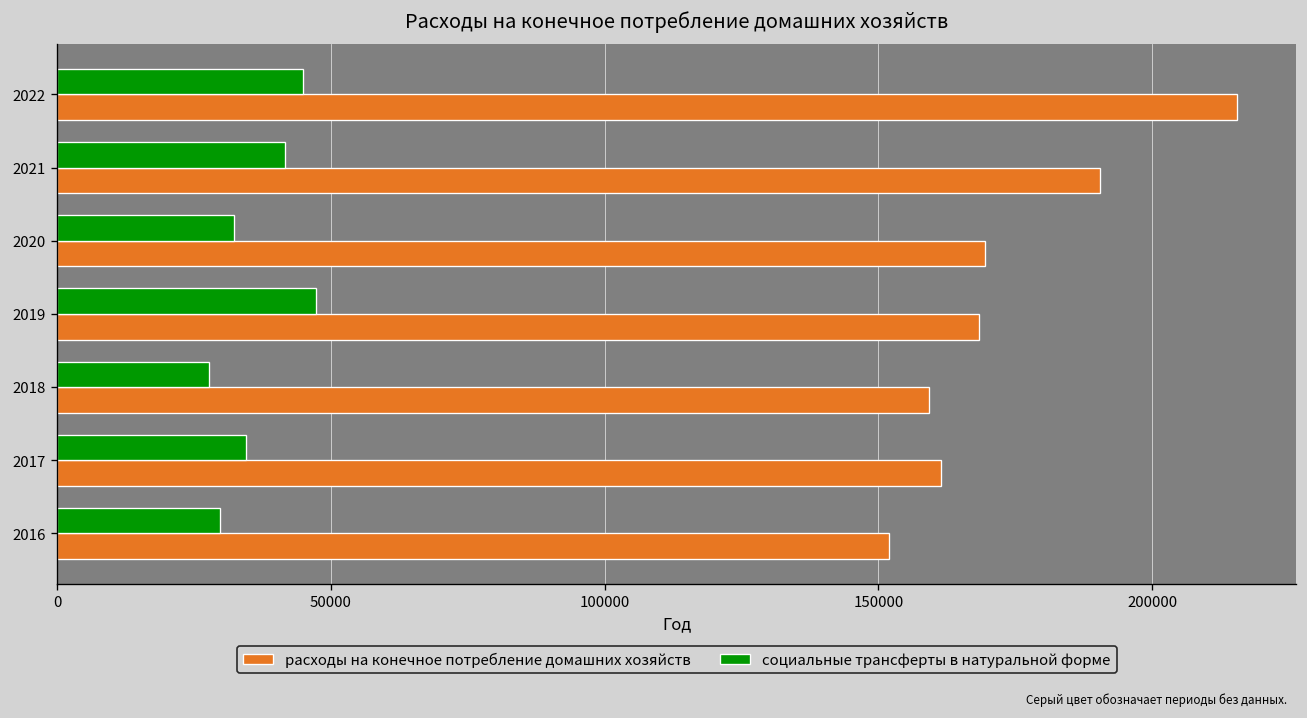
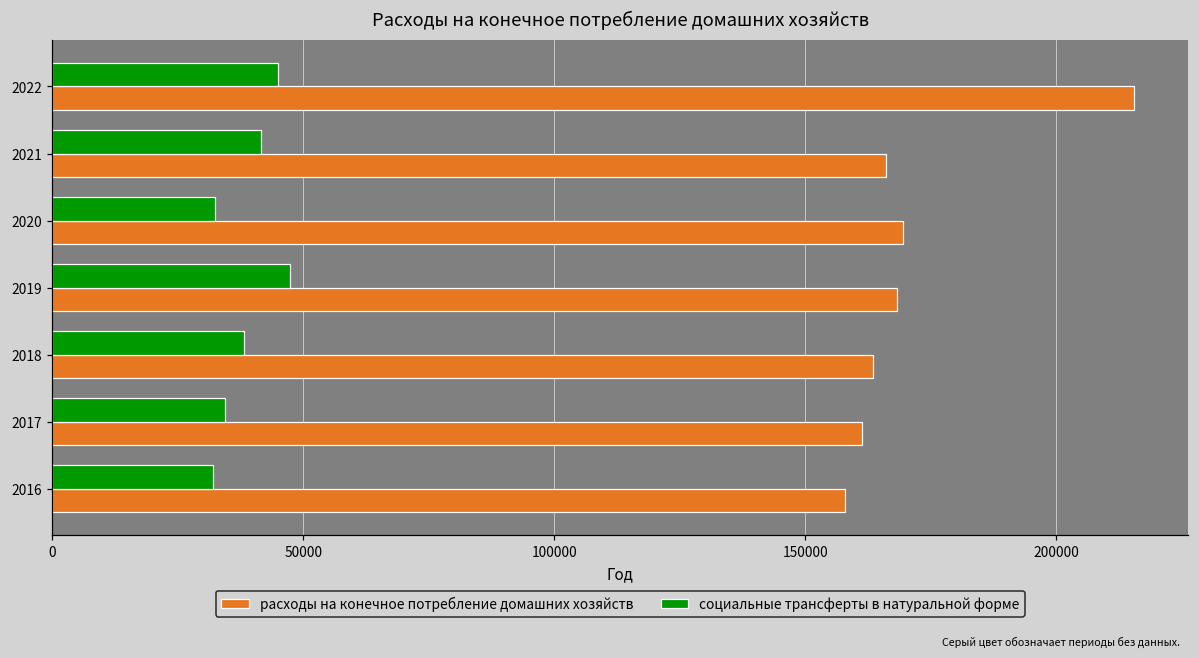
расходы на конечное потребление домашних хозяйств, 2021: 191000 -> 166000
социальные трансферты в натуральной форме, 2018: 28000 -> 38000
расходы на конечное потребление домашних хозяйств, 2018: 159000 -> 163000
социальные трансферты в натуральной форме, 2016: 30000 -> 32000
расходы на конечное потребление домашних хозяйств, 2016: 152000 -> 158000
